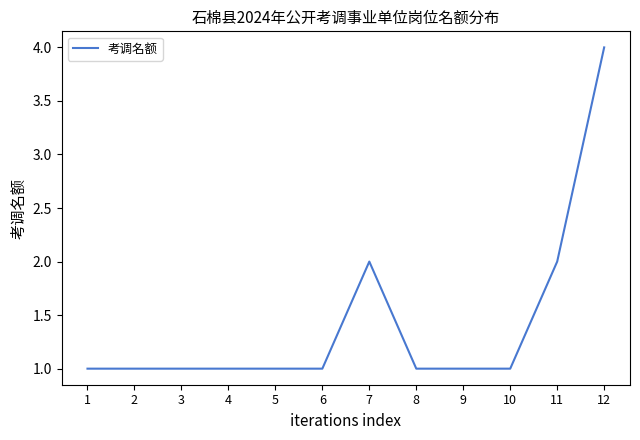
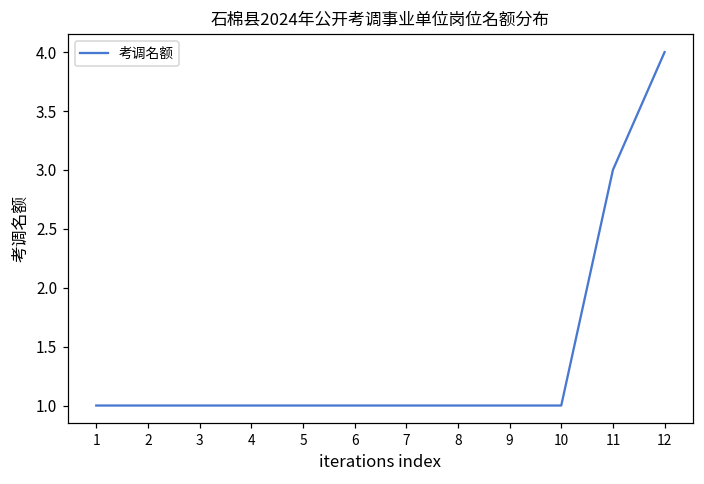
7: 2 -> 1
11: 2 -> 3
